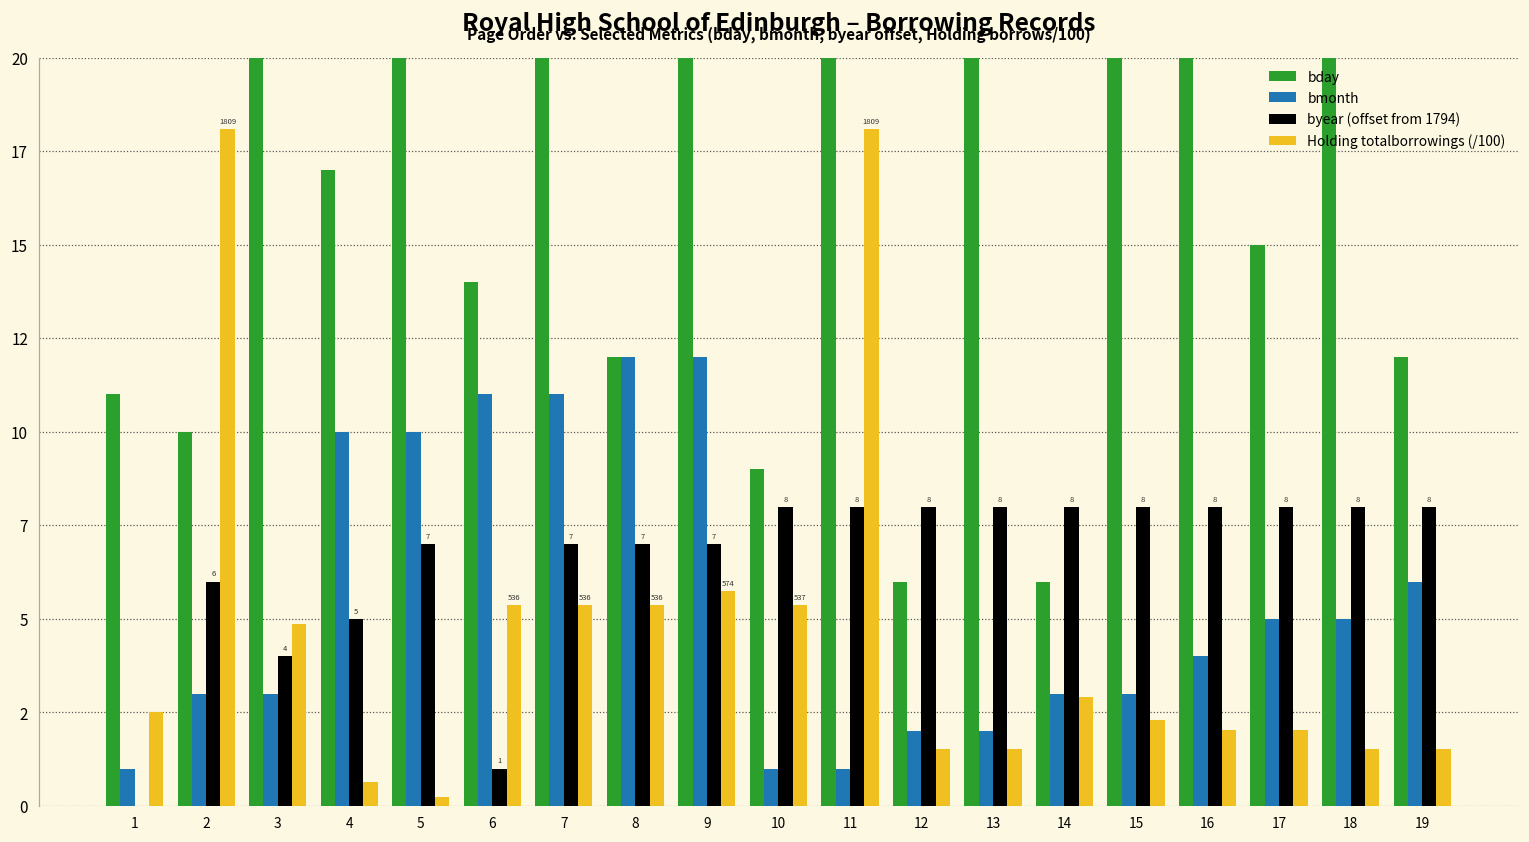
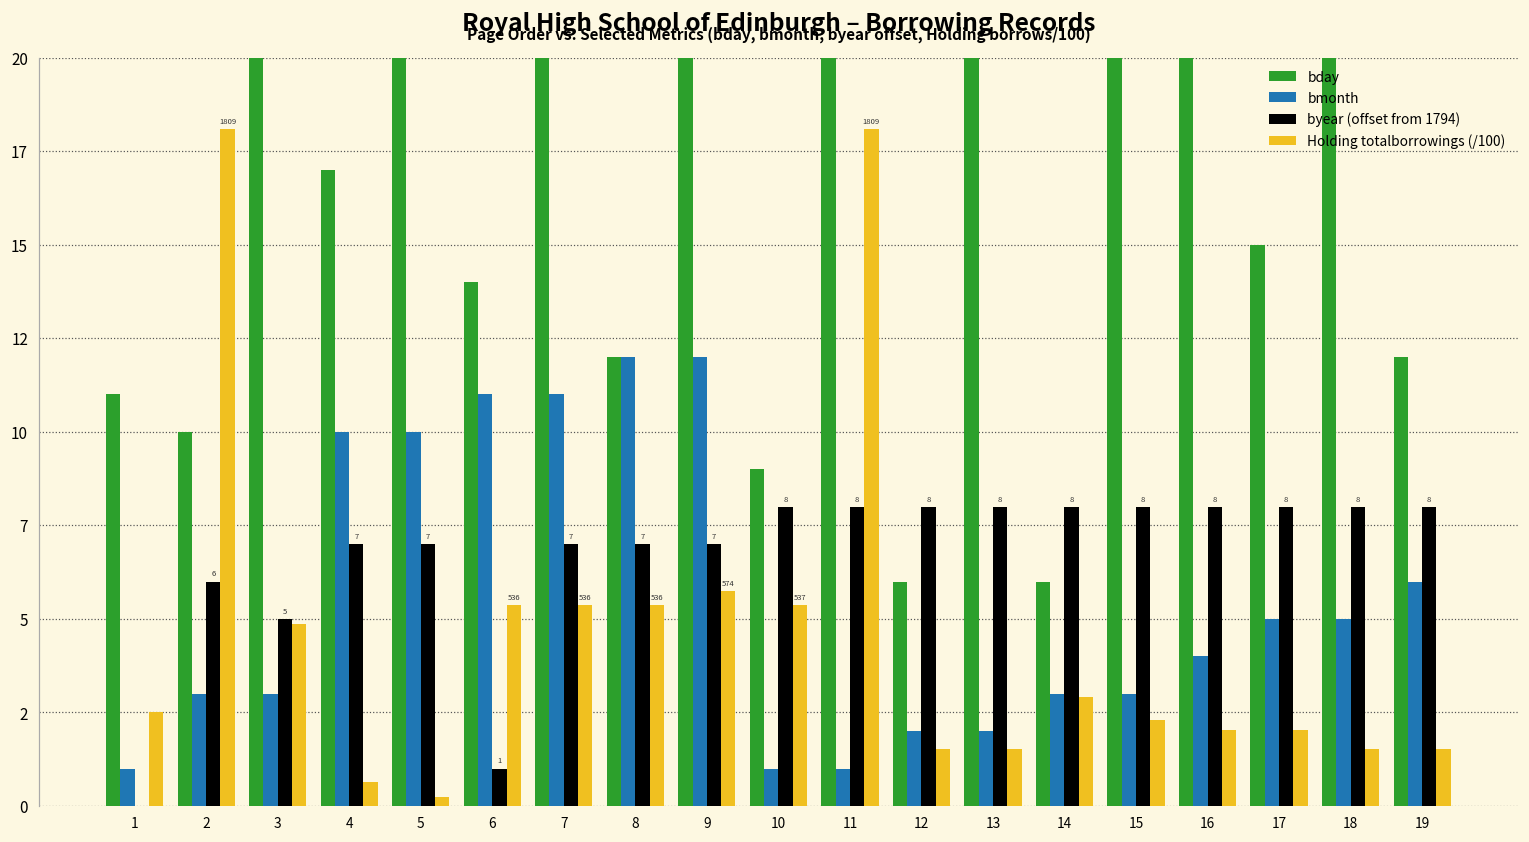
byear (offset from 1794), 3: 4 -> 5
byear (offset from 1794), 4: 5 -> 7
